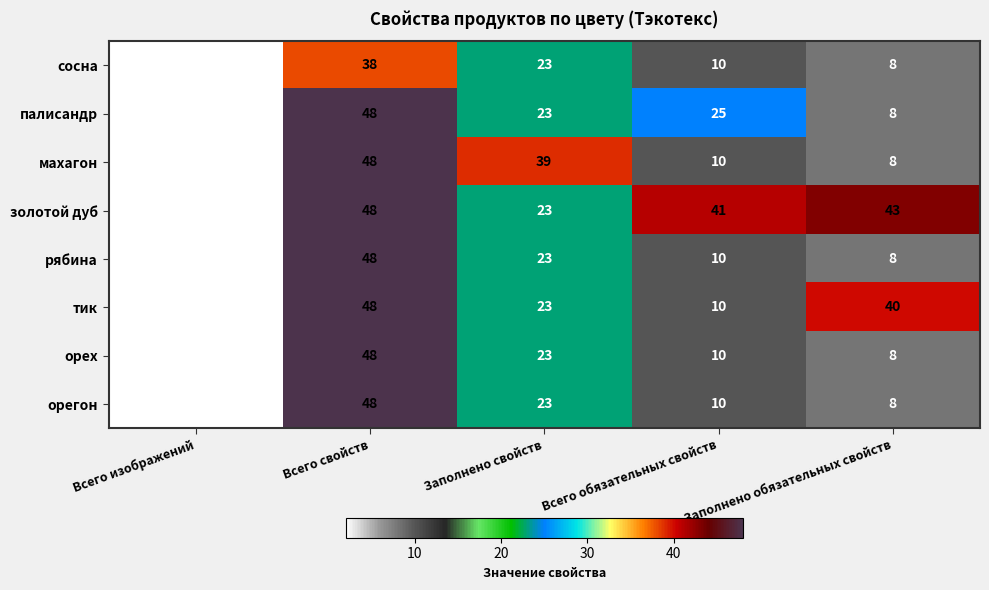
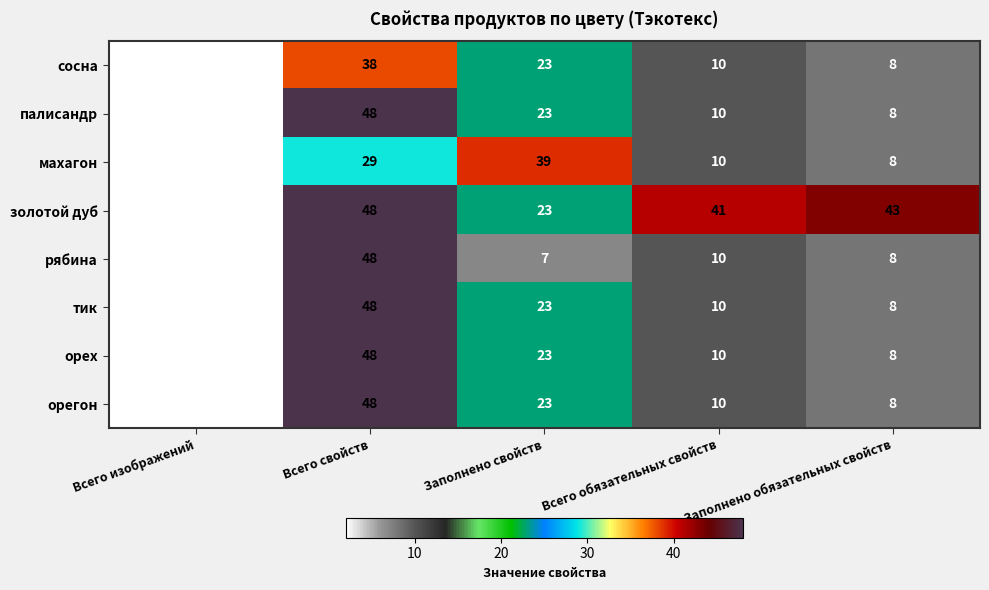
палисандр, Всего обязательных свойств: 25 -> 10
махагон, Всего свойств: 48 -> 29
рябина, Заполнено свойств: 23 -> 7
тик, Заполнено обязательных свойств: 40 -> 8
